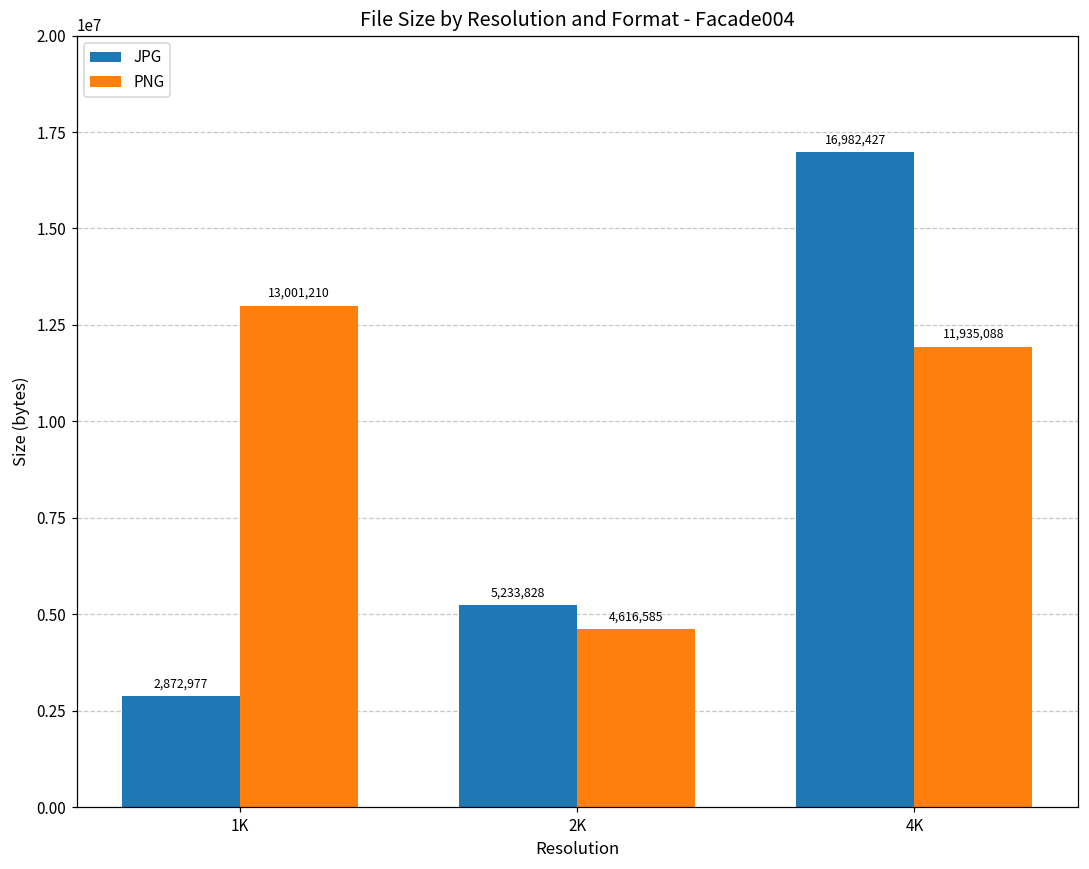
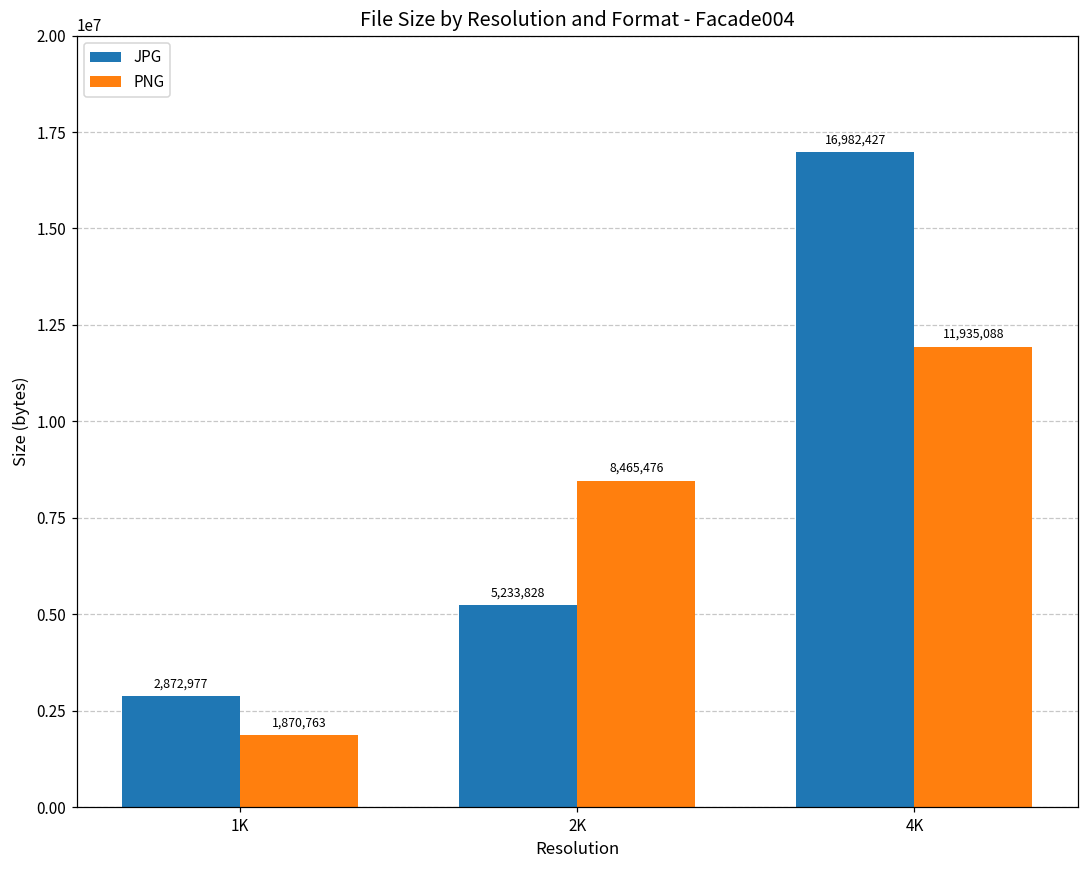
PNG, 1K: 13,001,210 -> 1,870,763
PNG, 2K: 4,616,585 -> 8,465,476
